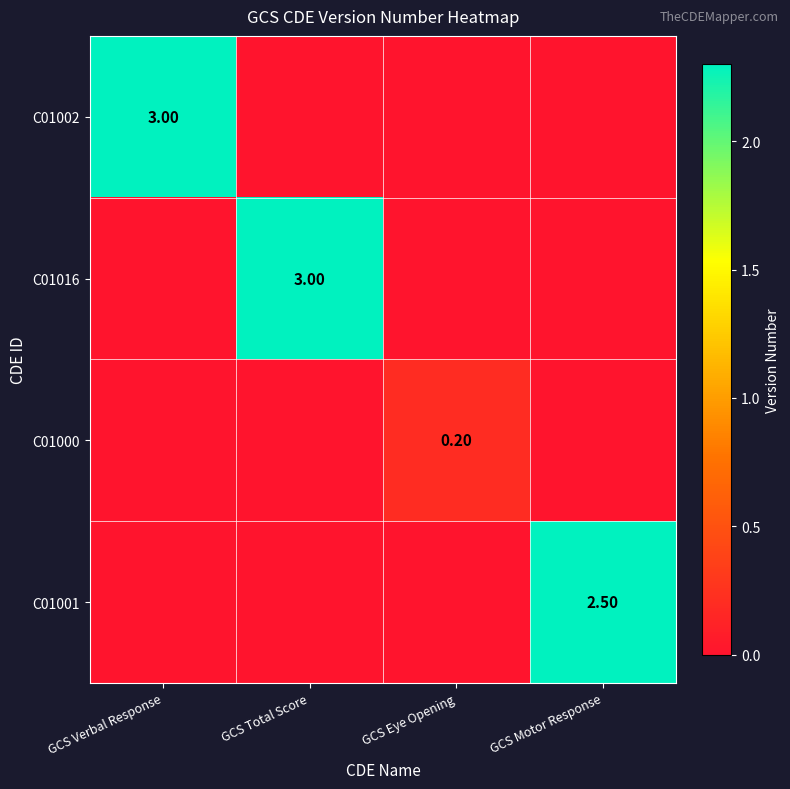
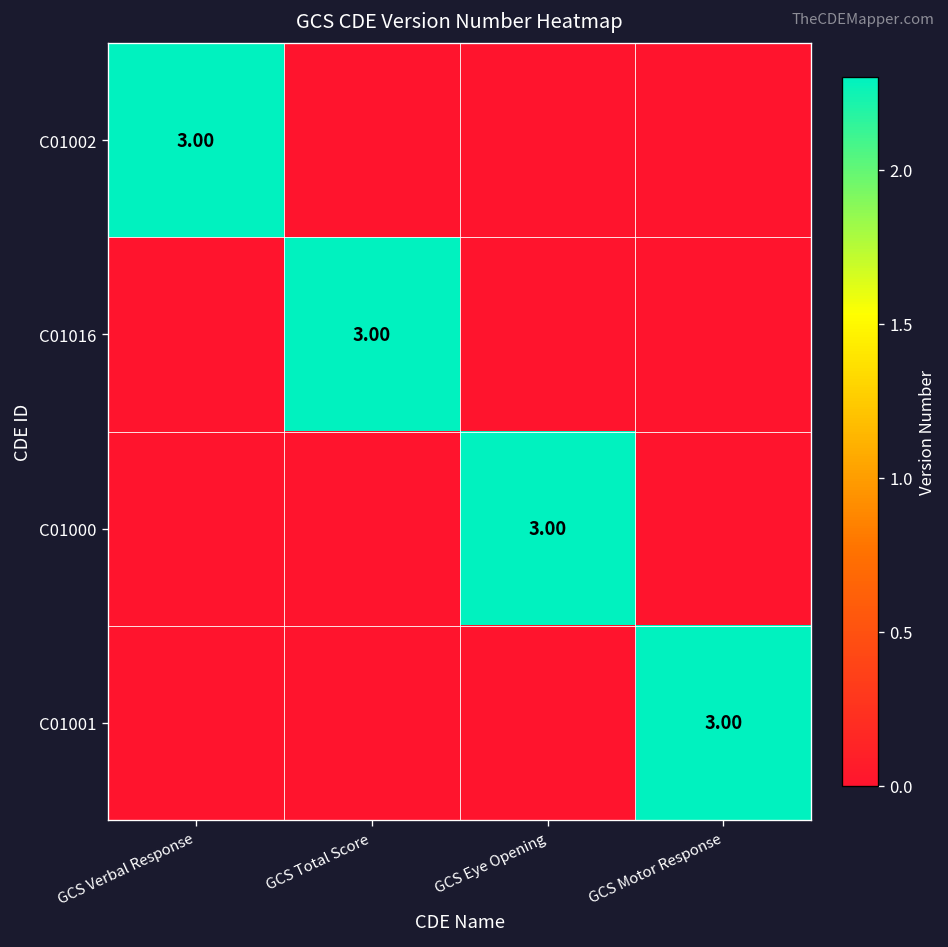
C01000, GCS Eye Opening: 0.20 -> 3.00
C01001, GCS Motor Response: 2.50 -> 3.00
